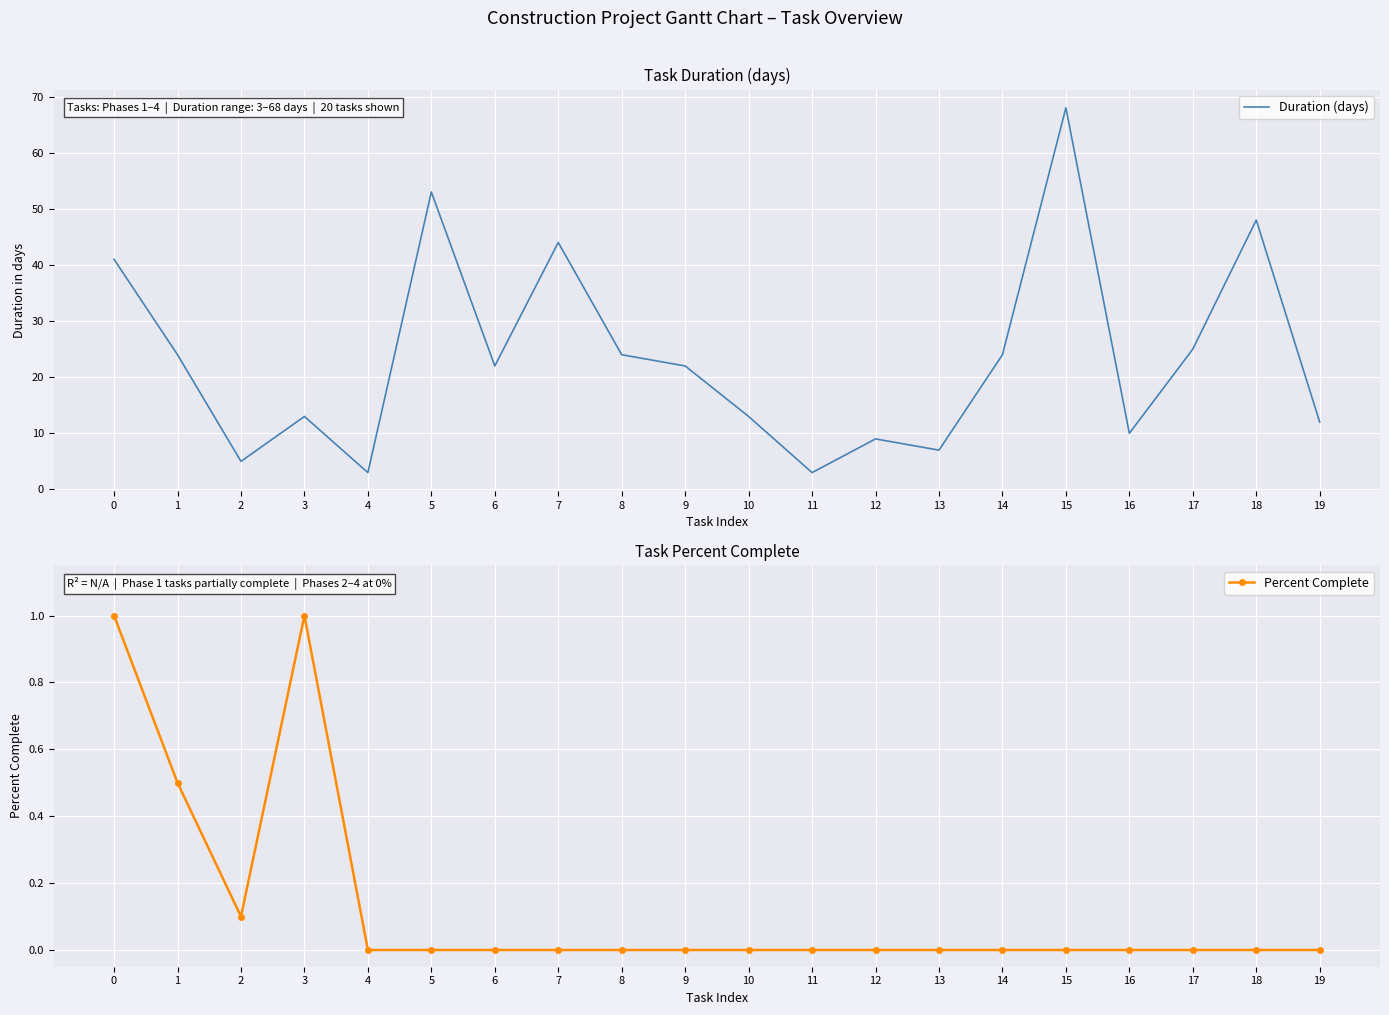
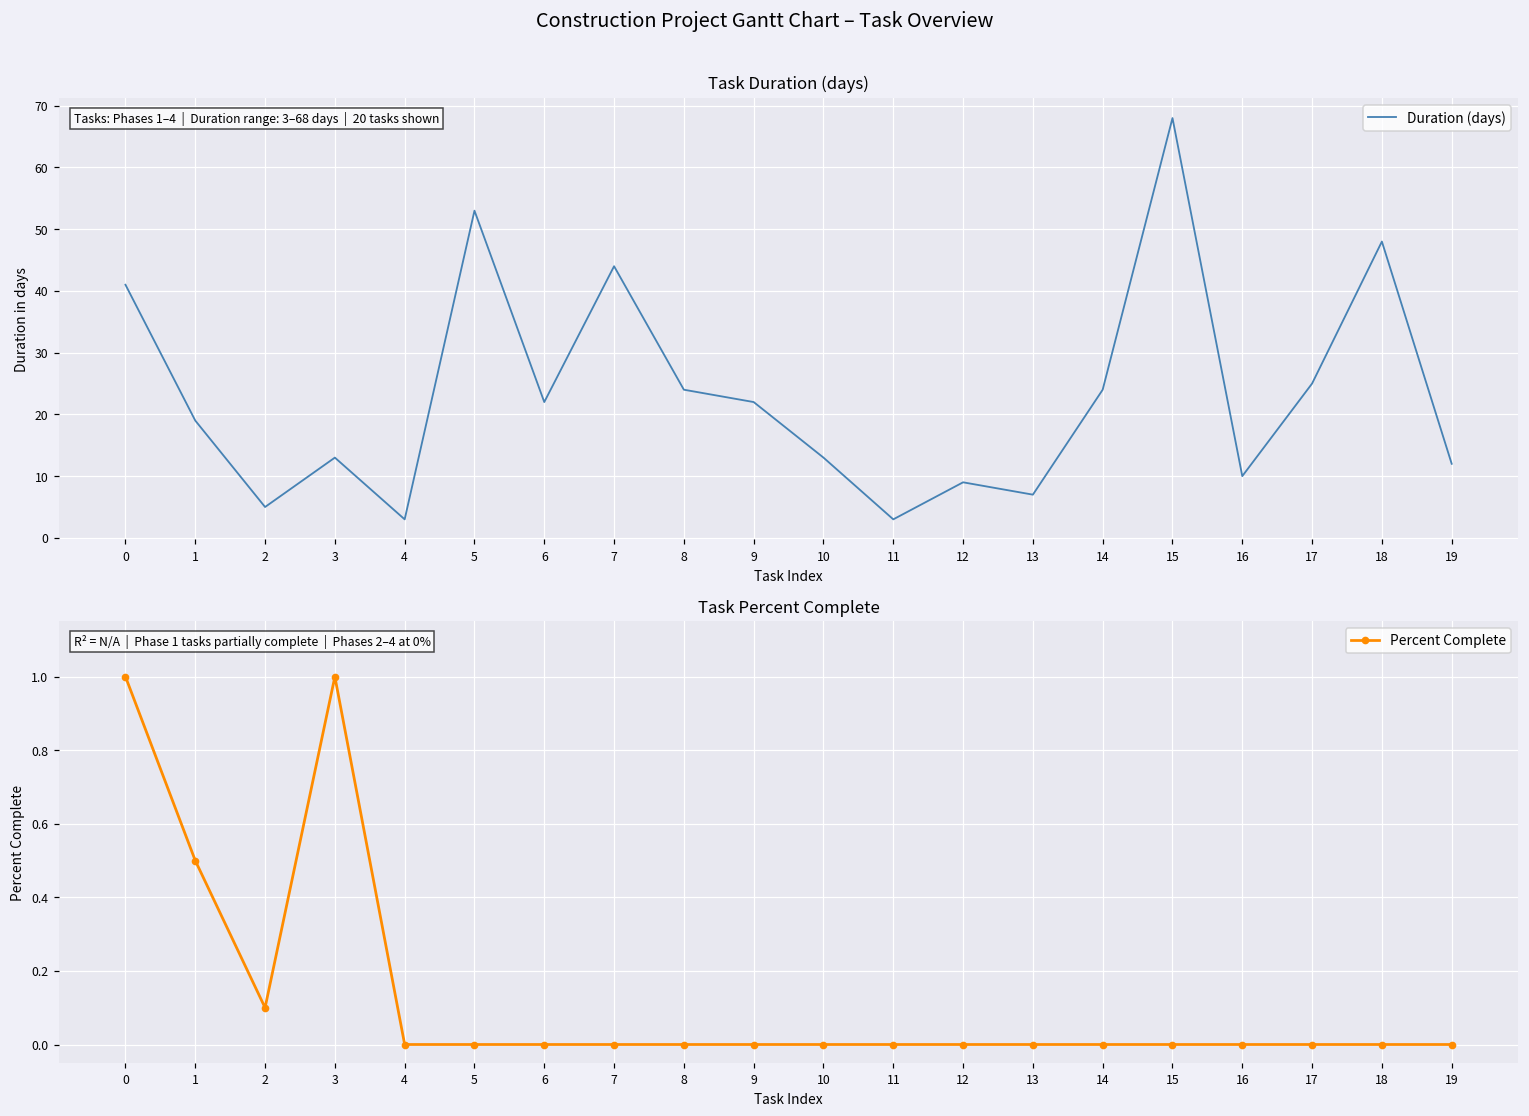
Task Duration (days), 1: 24 -> 19
